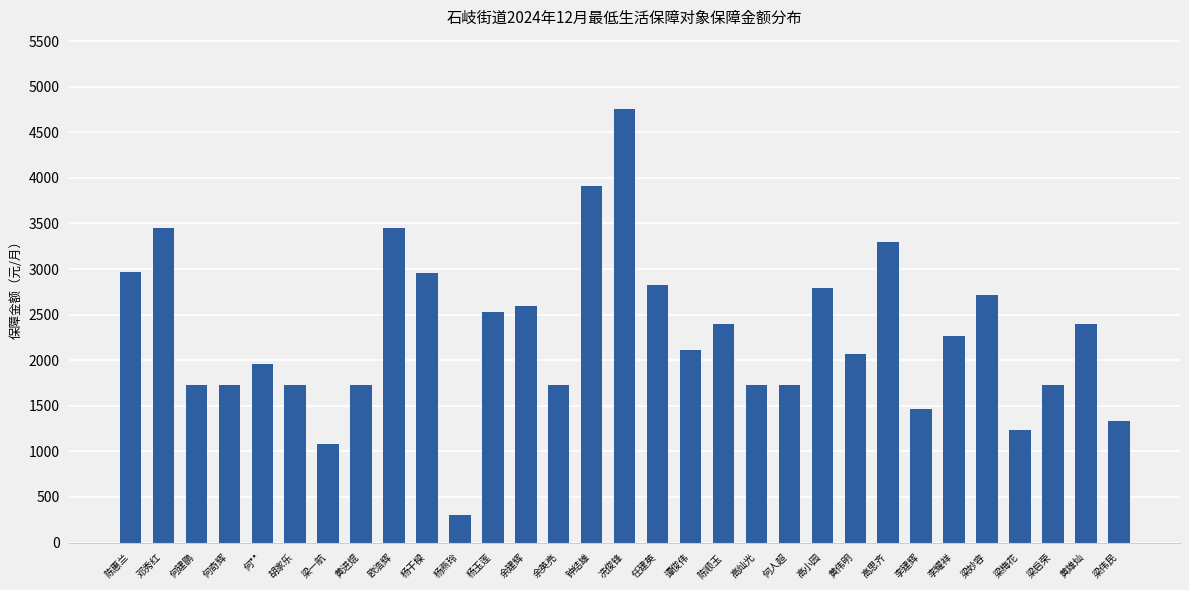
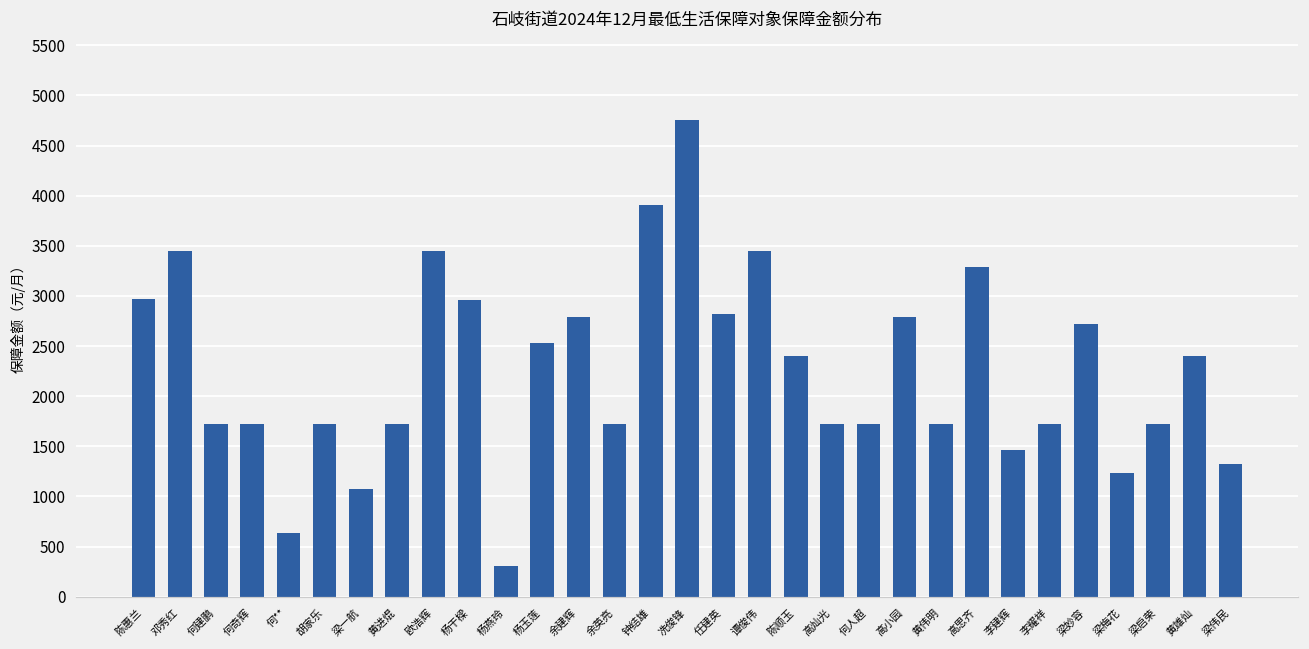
何**: 2000 -> 600
余建辉: 2600 -> 2800
谭俊伟: 2100 -> 3500
黄伟明: 2100 -> 1700
李耀祥: 2300 -> 1700
